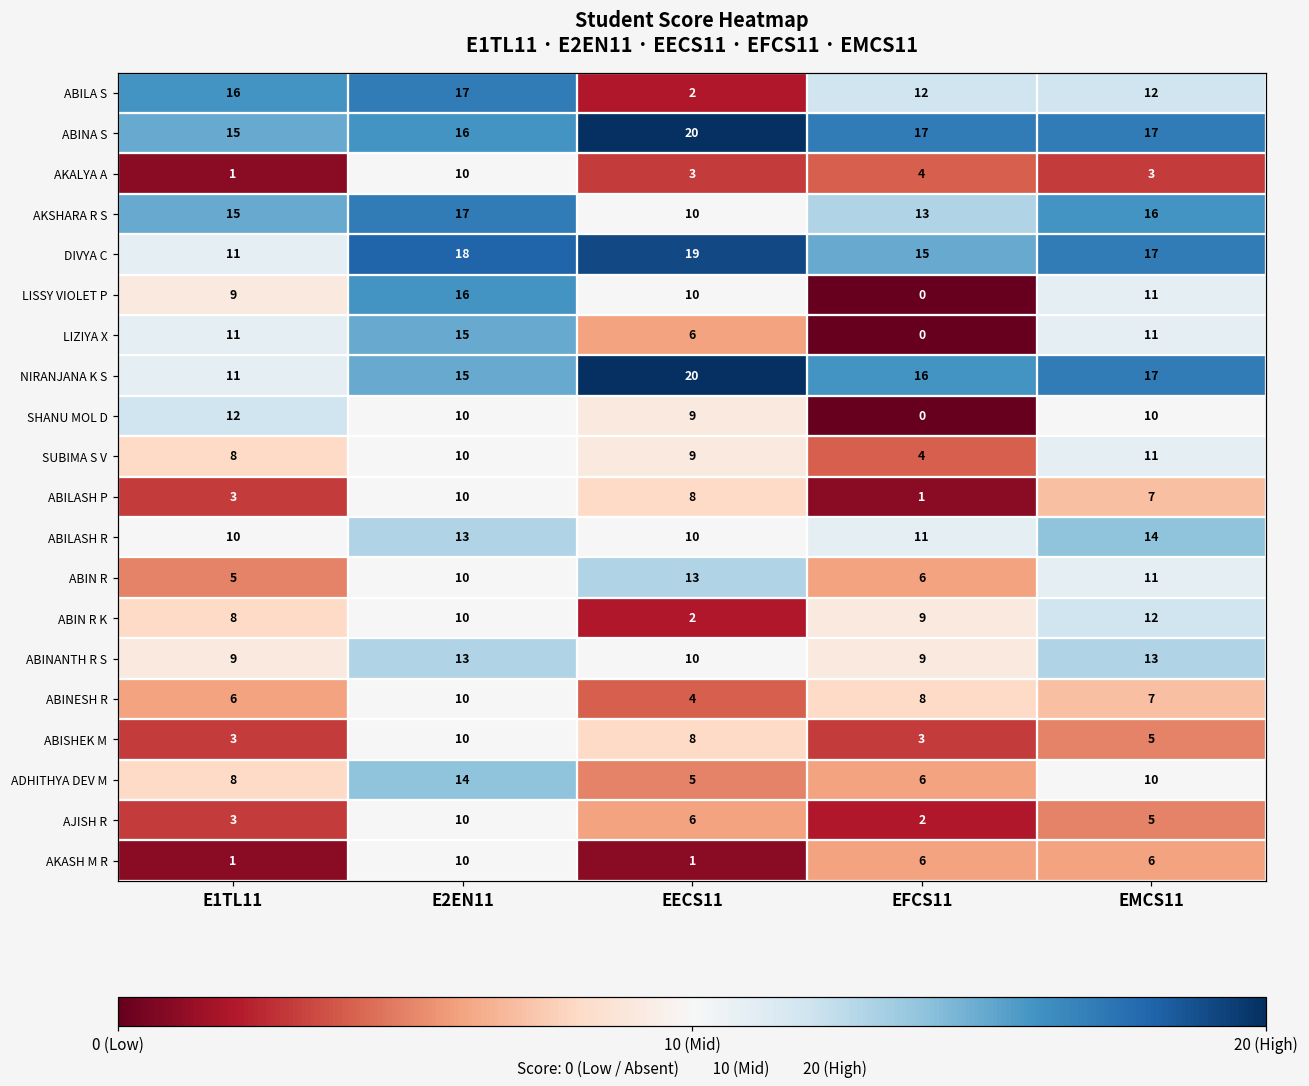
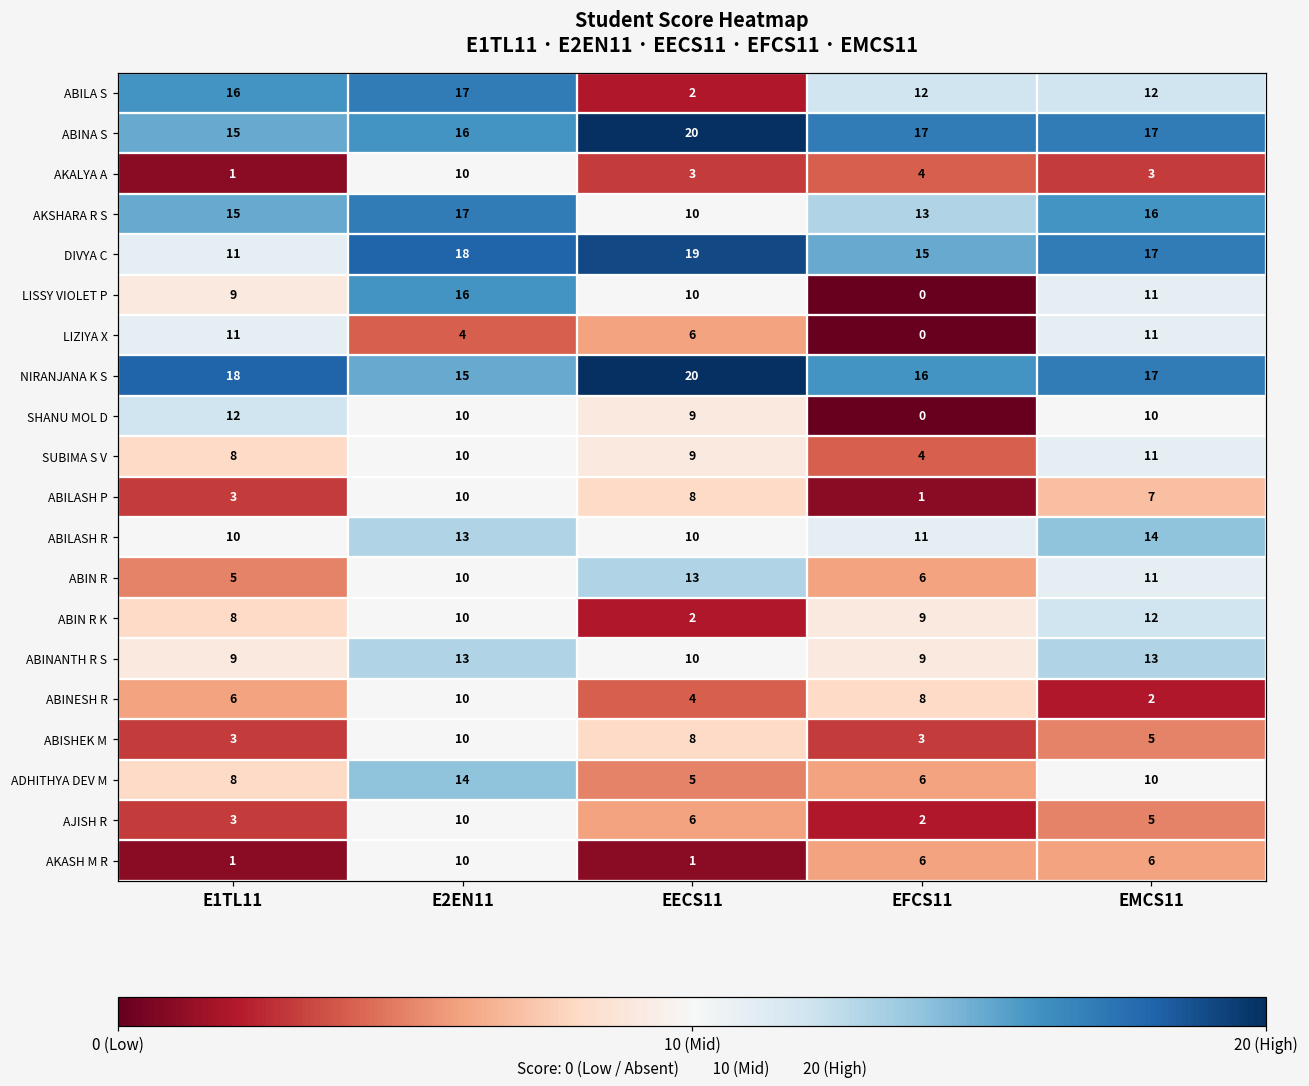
LIZIYA X, E2EN11: 15 -> 4
NIRANJANA K S, E1TL11: 11 -> 18
ABINESH R, EMCS11: 7 -> 2
